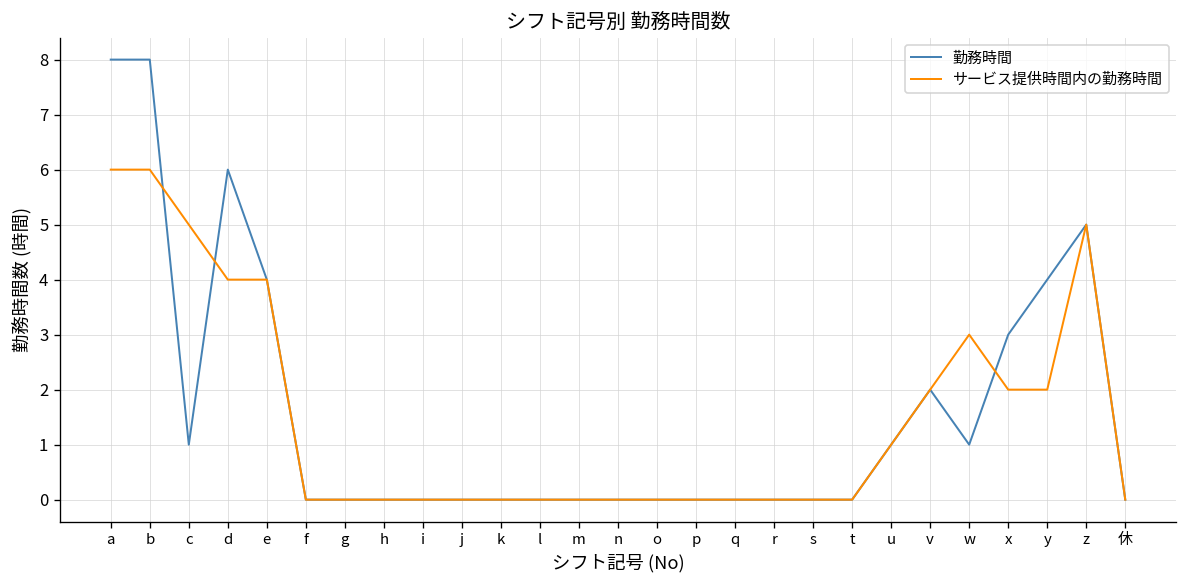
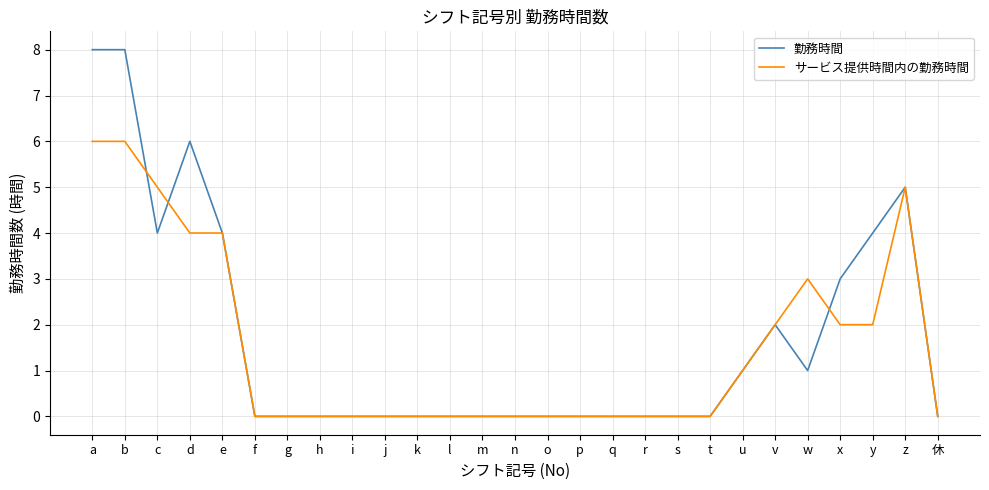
勤務時間, c: 1 -> 4
